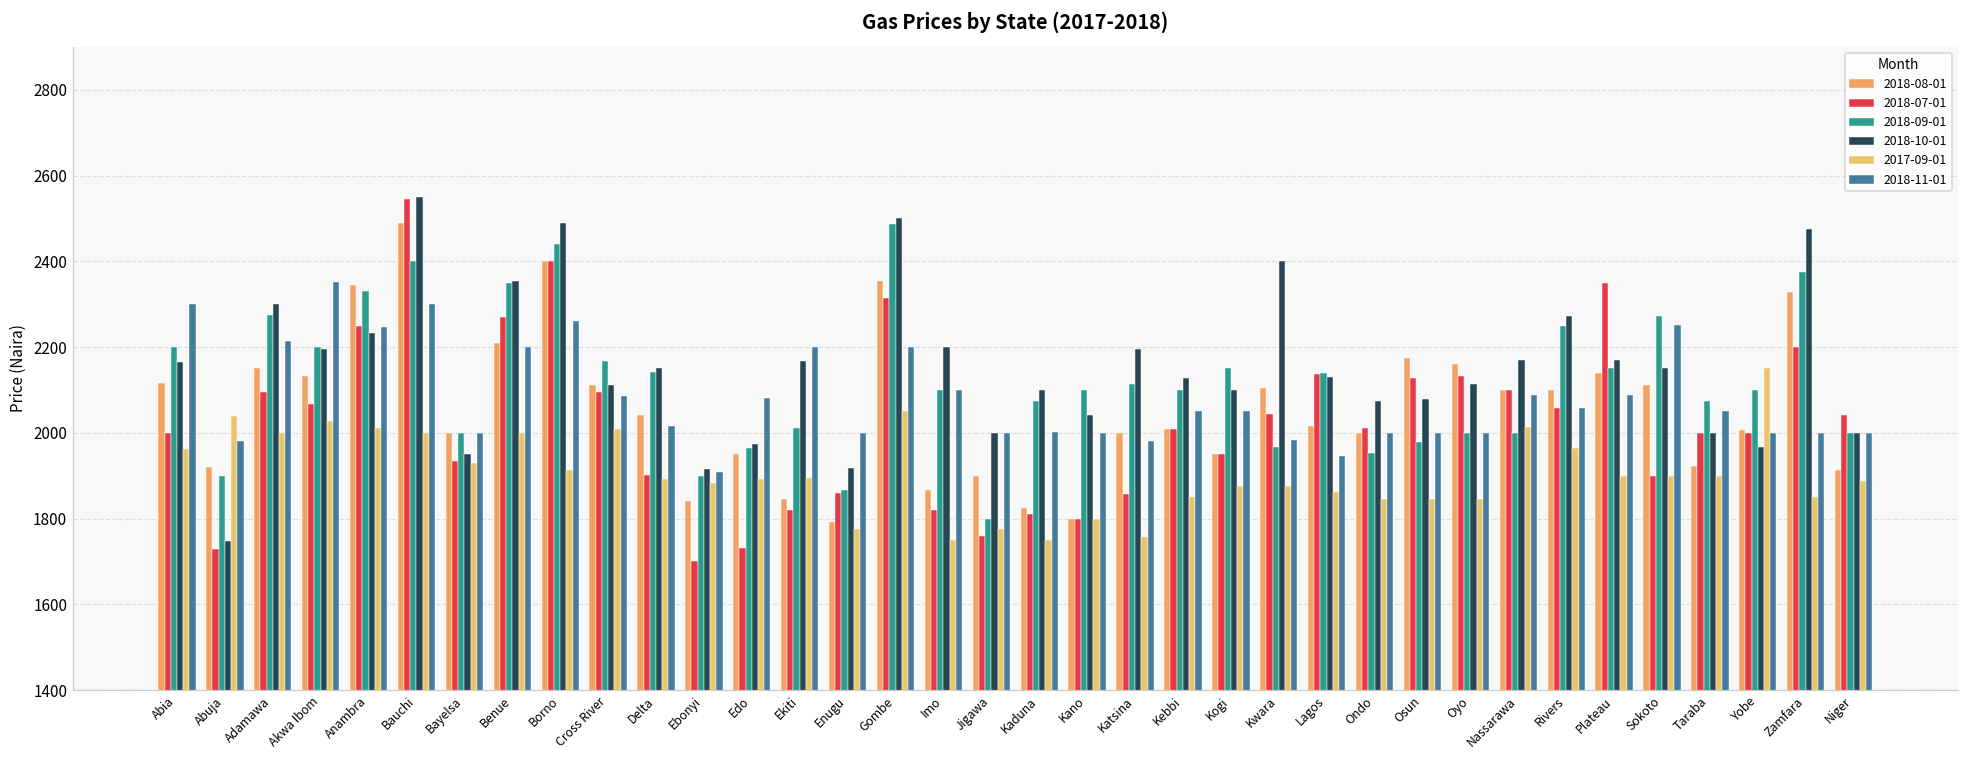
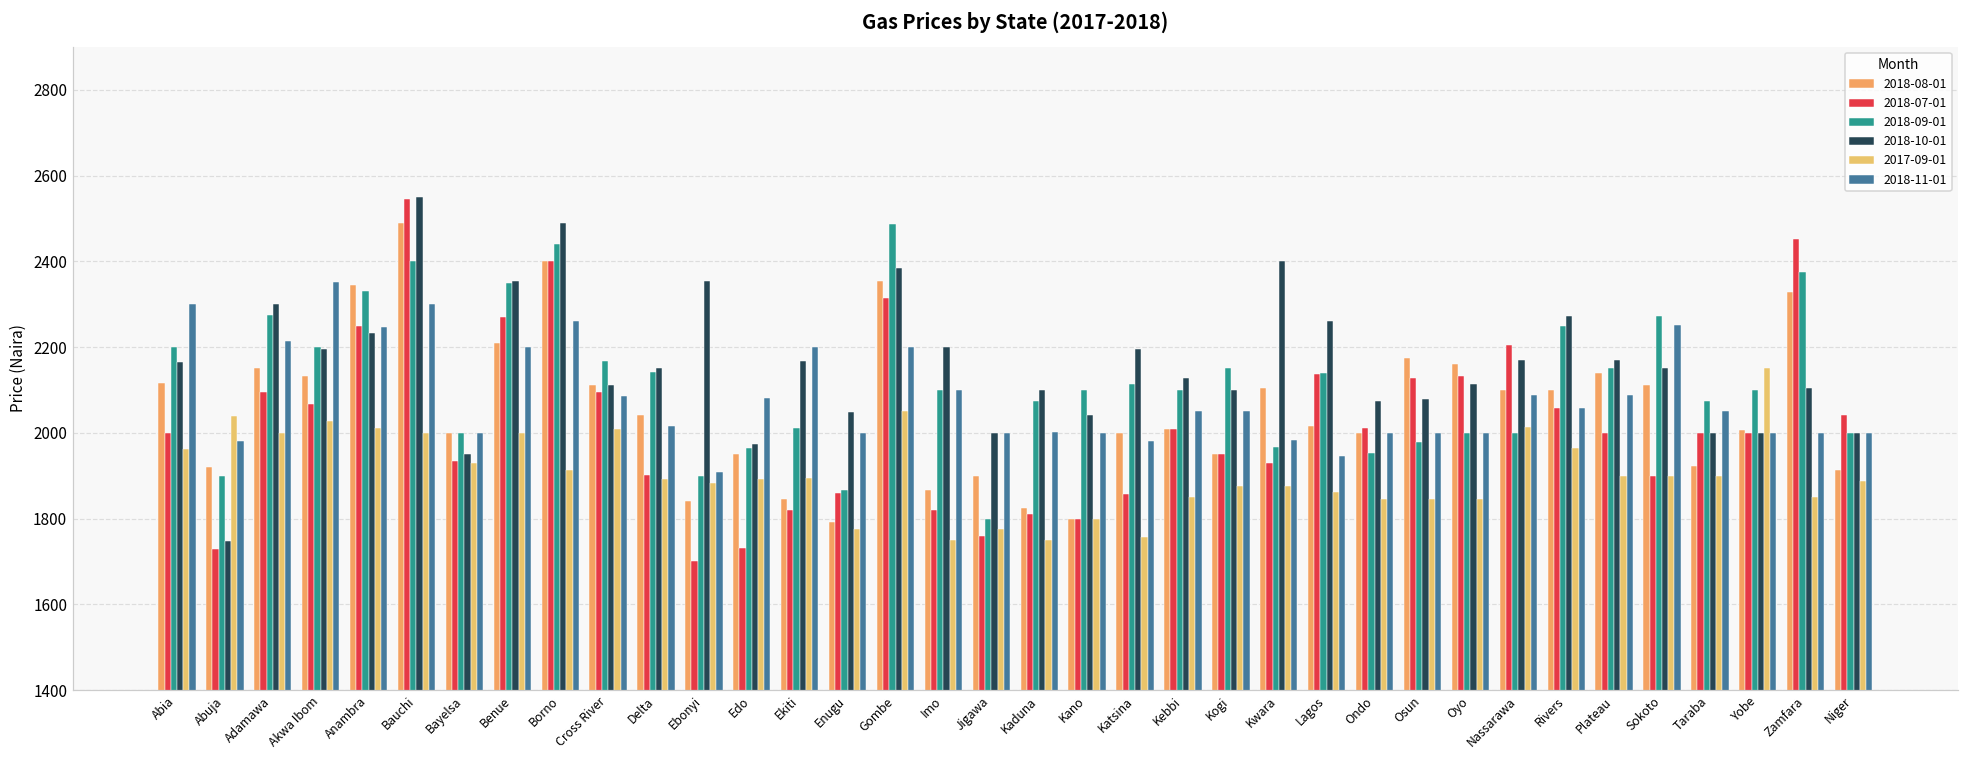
2018-10-01, Ebonyi: 1920 -> 2350
2018-10-01, Enugu: 1920 -> 2050
2018-10-01, Gombe: 2500 -> 2380
2018-07-01, Kwara: 2040 -> 1930
2018-10-01, Lagos: 2130 -> 2260
2018-07-01, Nassarawa: 2100 -> 2210
2018-07-01, Plateau: 2350 -> 2000
2018-10-01, Yobe: 1970 -> 2000
2018-07-01, Zamfara: 2200 -> 2450
2018-10-01, Zamfara: 2470 -> 2100
